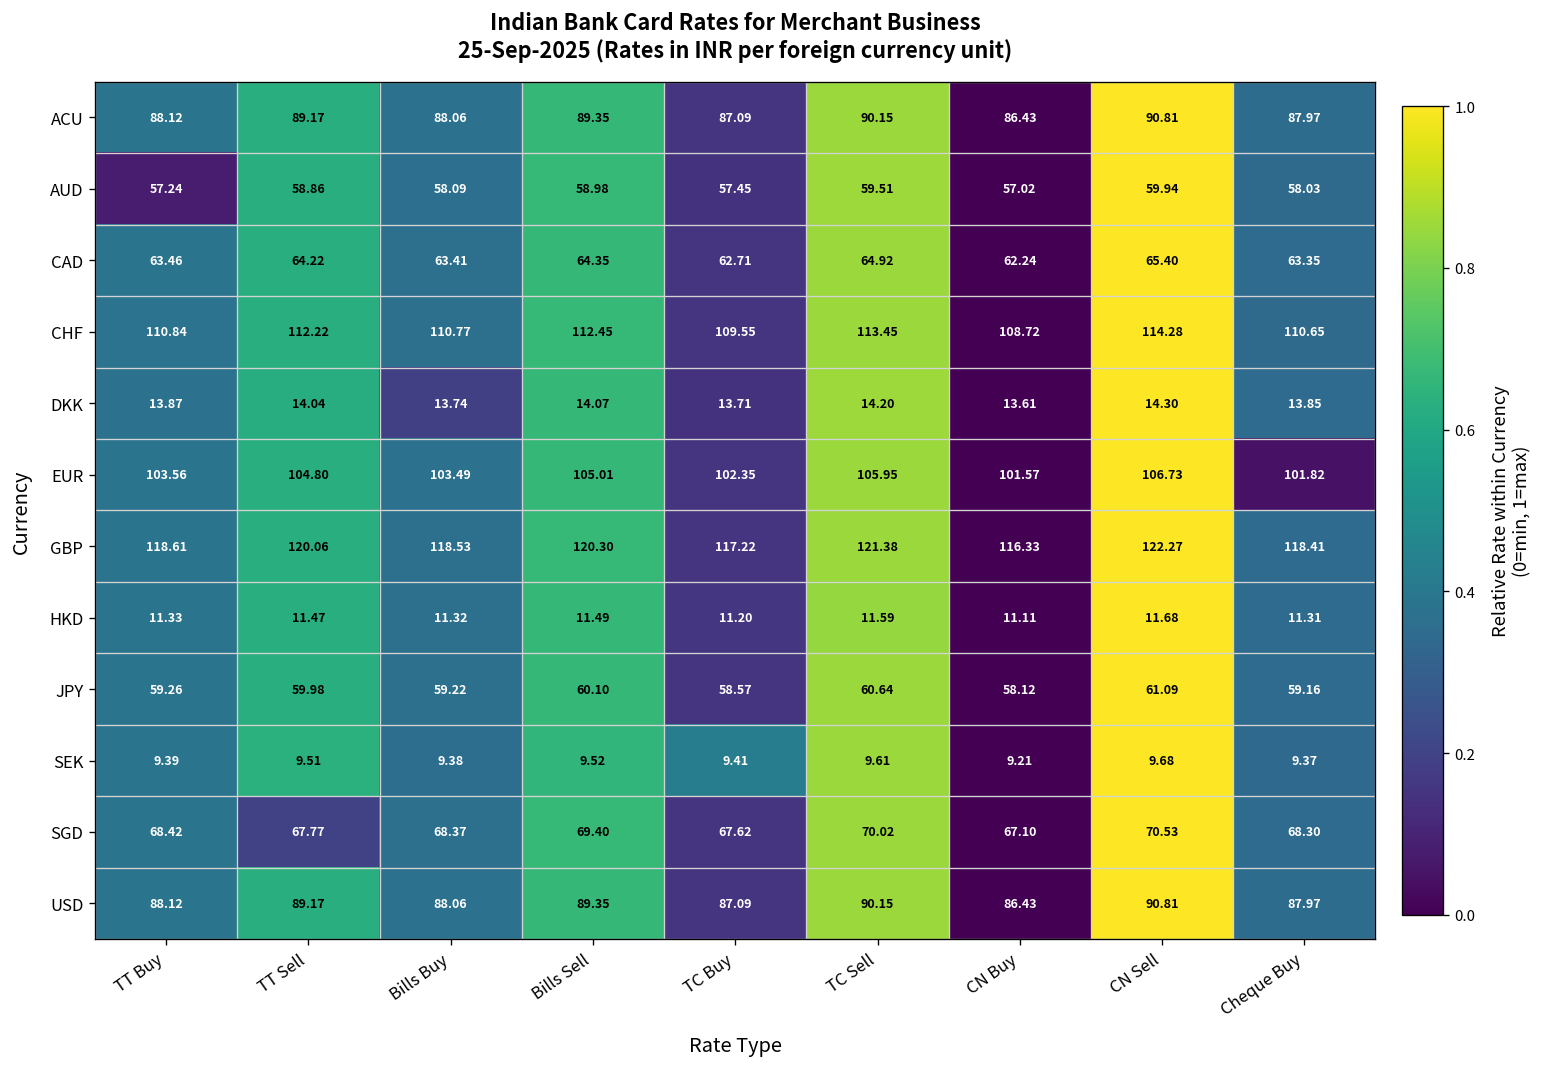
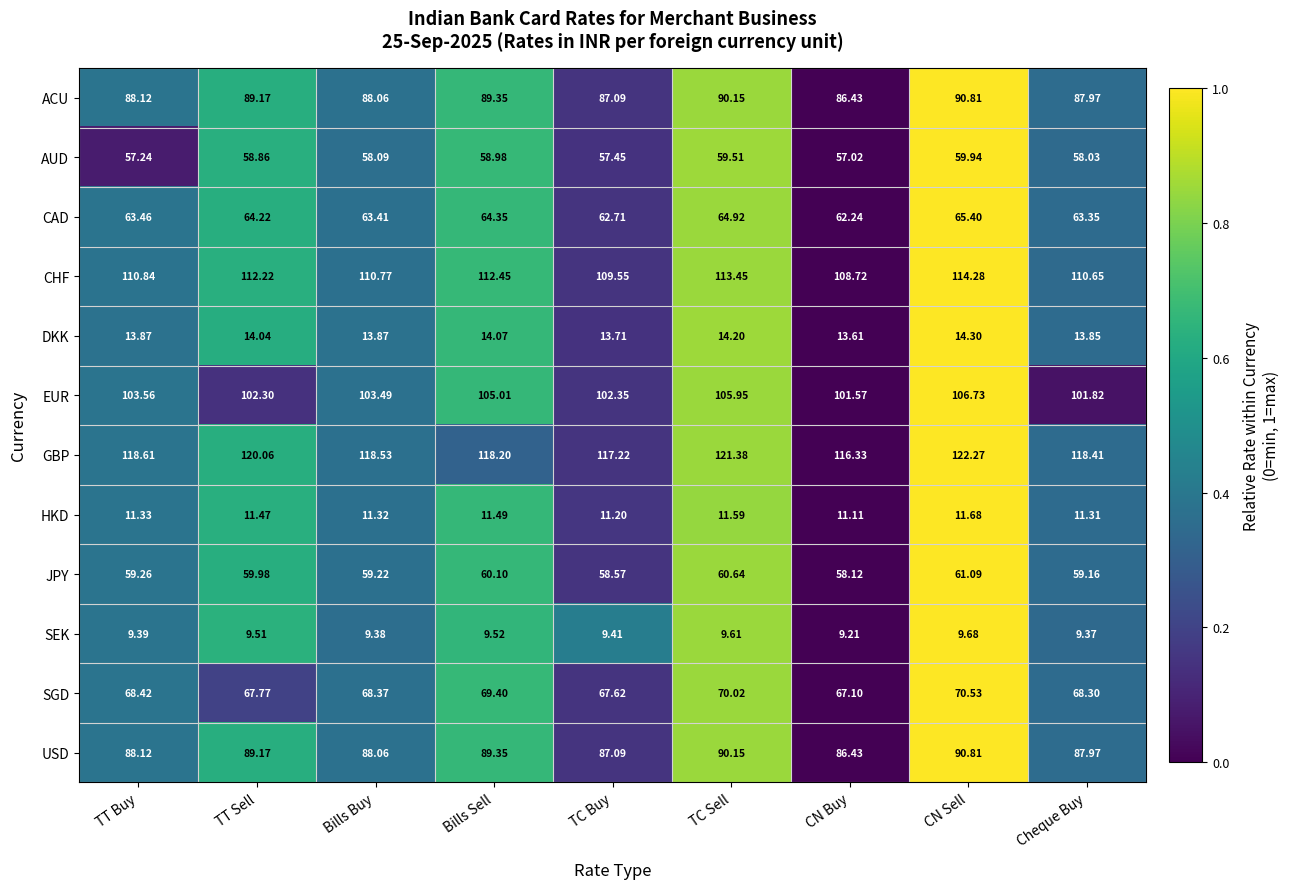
DKK, Bills Buy: 13.74 -> 13.87
EUR, TT Sell: 104.80 -> 102.30
GBP, Bills Sell: 120.30 -> 118.20
